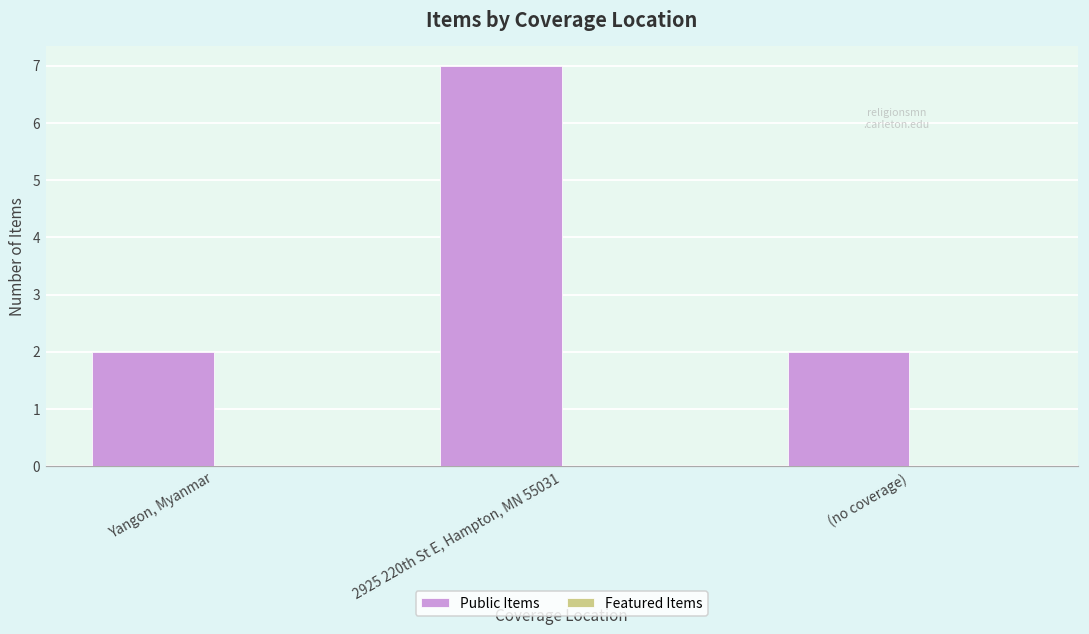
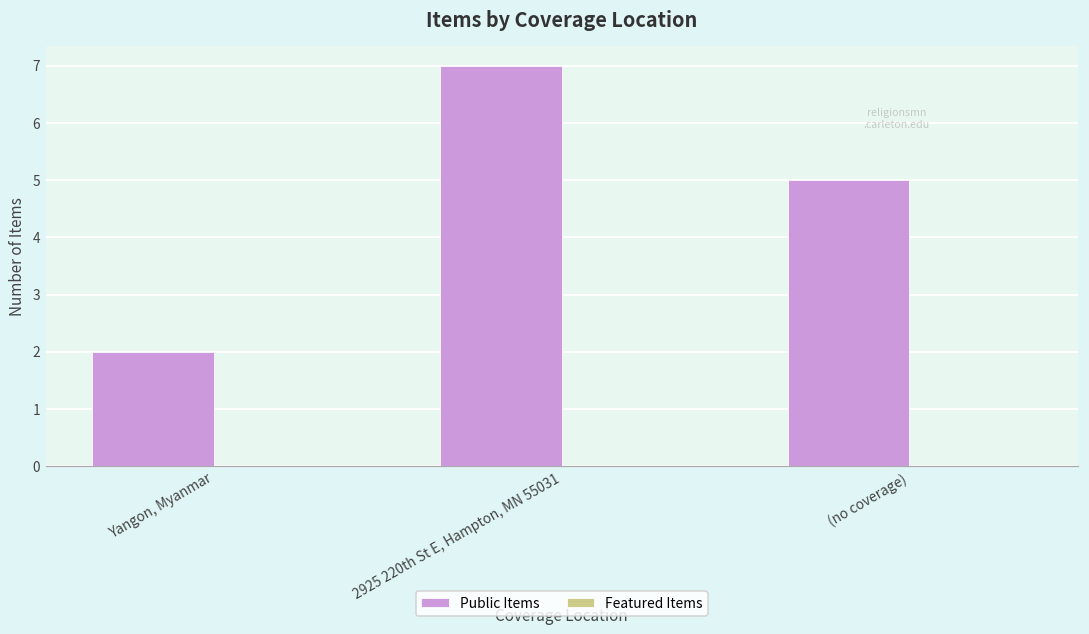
Public Items, (no coverage): 2 -> 5
